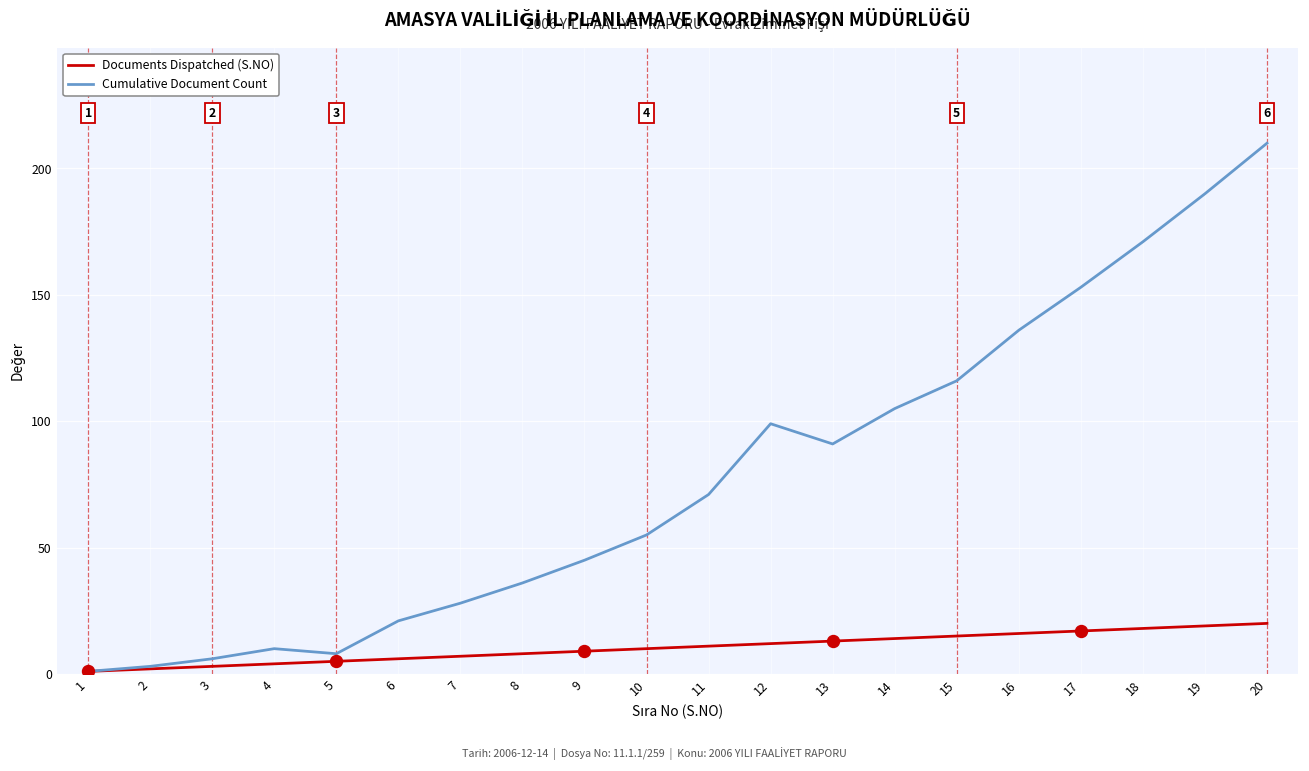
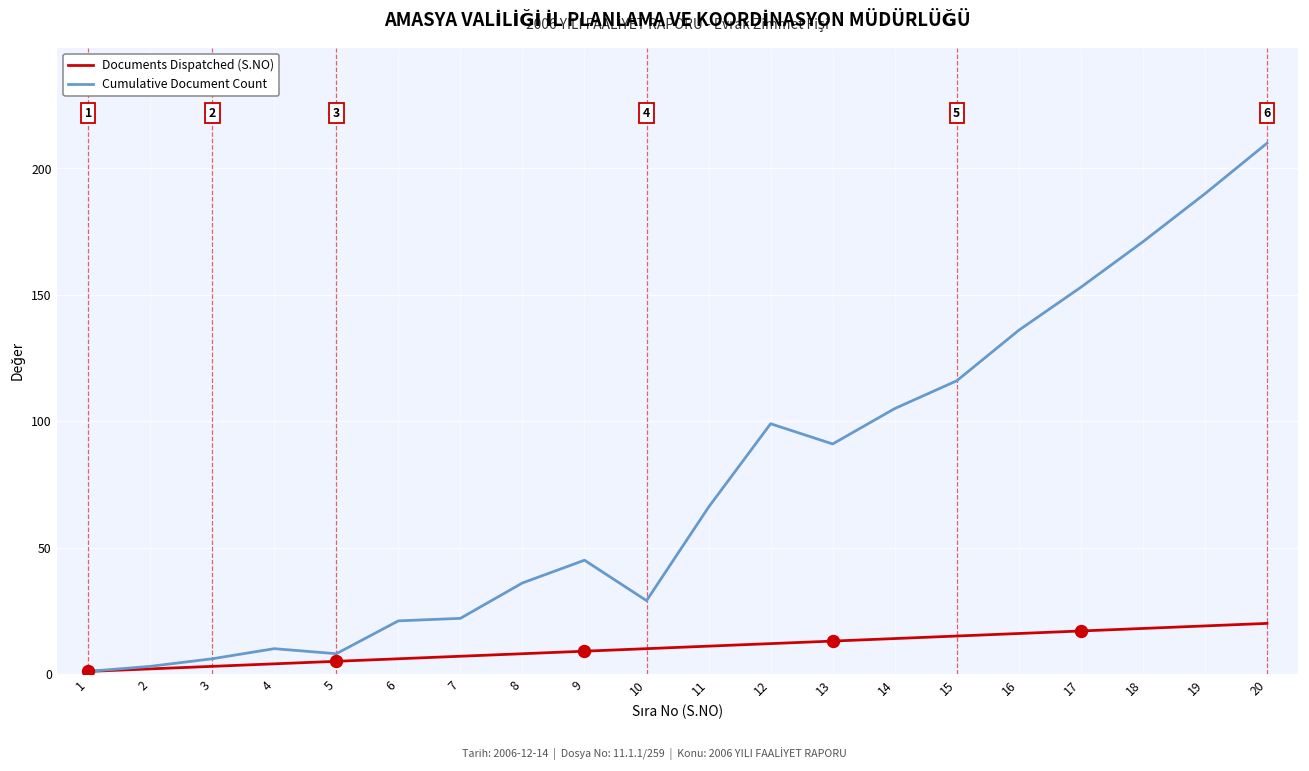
Cumulative Document Count, 7: 28 -> 22
Cumulative Document Count, 10: 55 -> 29
Cumulative Document Count, 11: 71 -> 66
